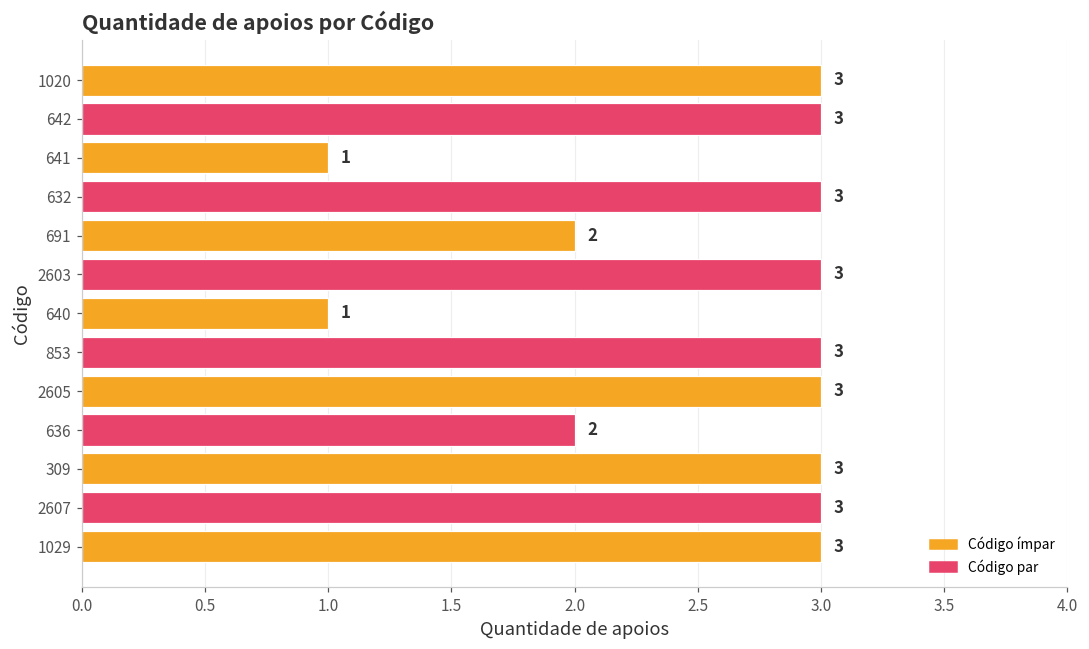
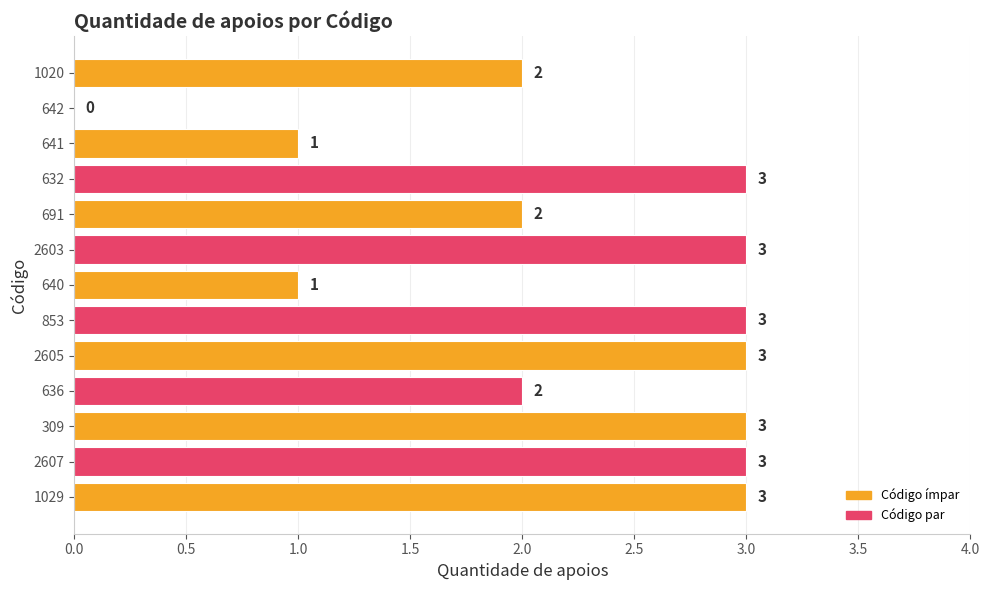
1020: 3 -> 2
642: 3 -> 0
